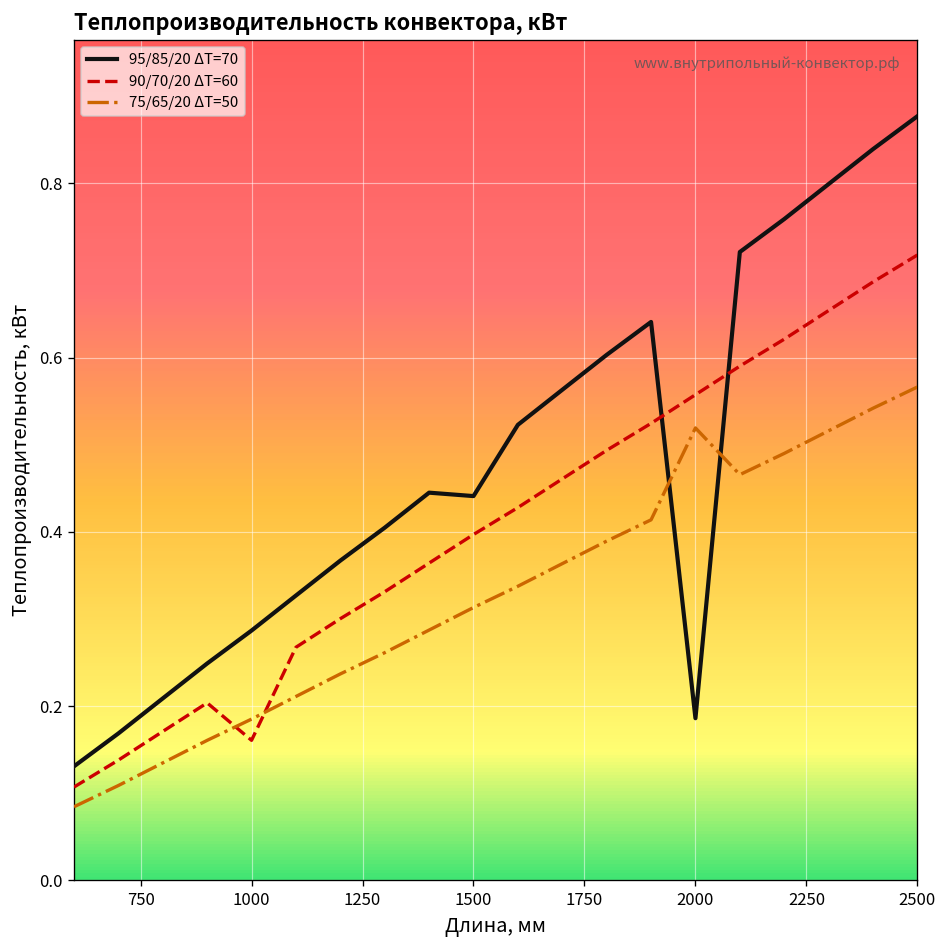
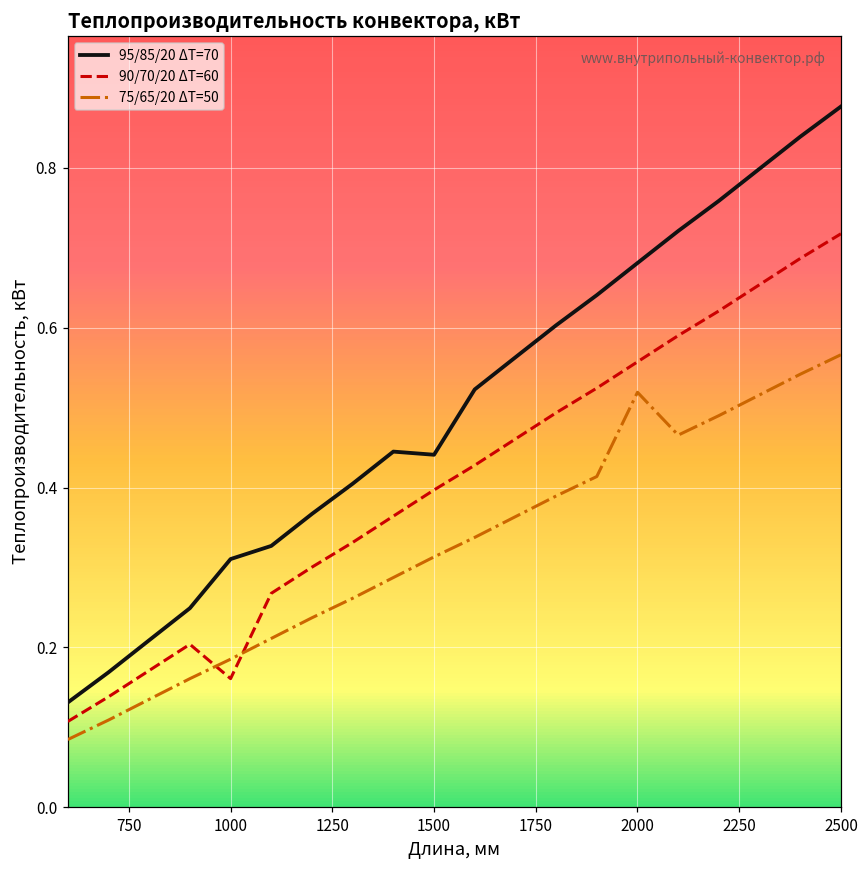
95/85/20 ΔT=70, 1000: 0.29 -> 0.31
95/85/20 ΔT=70, 2000: 0.19 -> 0.68
